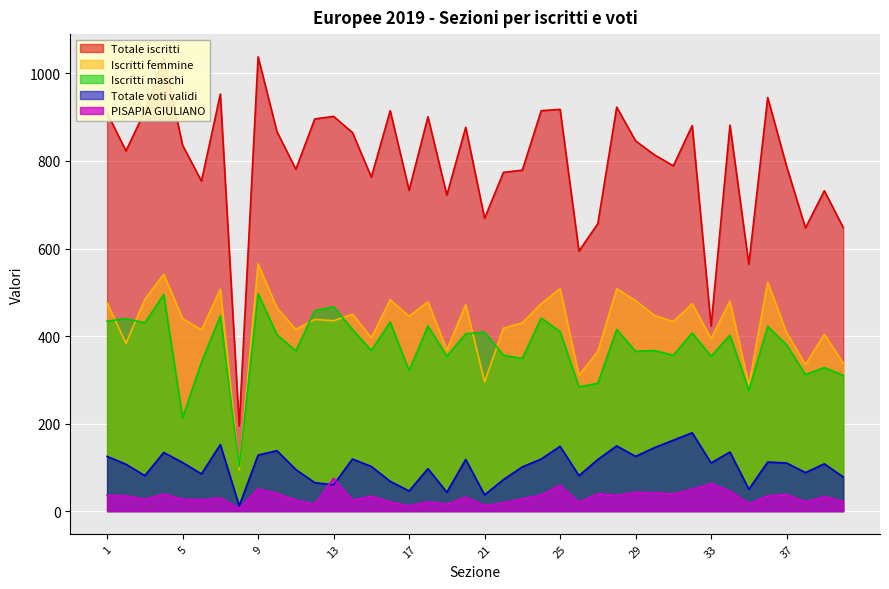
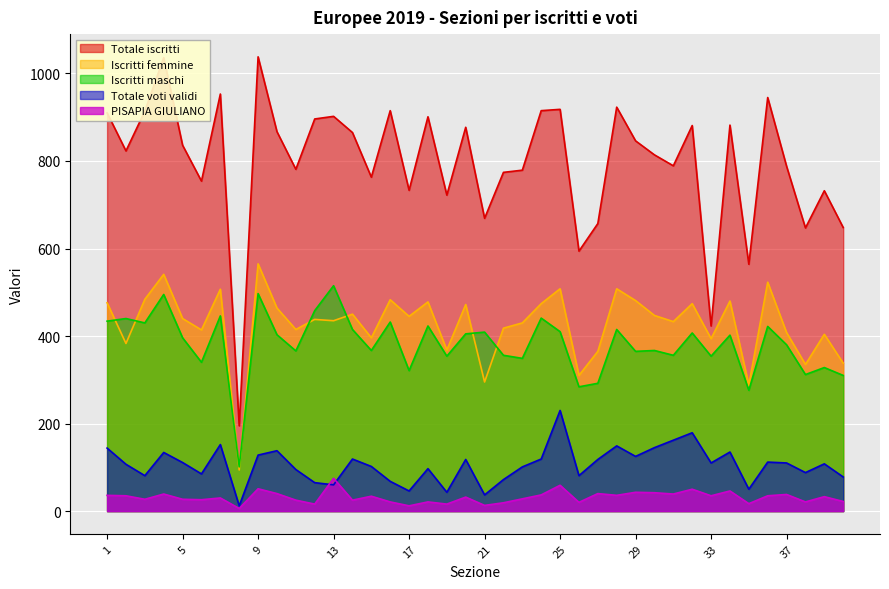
Totale voti validi, 1: 130 -> 140
Iscritti maschi, 5: 210 -> 400
Iscritti maschi, 13: 470 -> 520
Totale voti validi, 25: 150 -> 230
PISAPIA GIULIANO, 33: 60 -> 40
